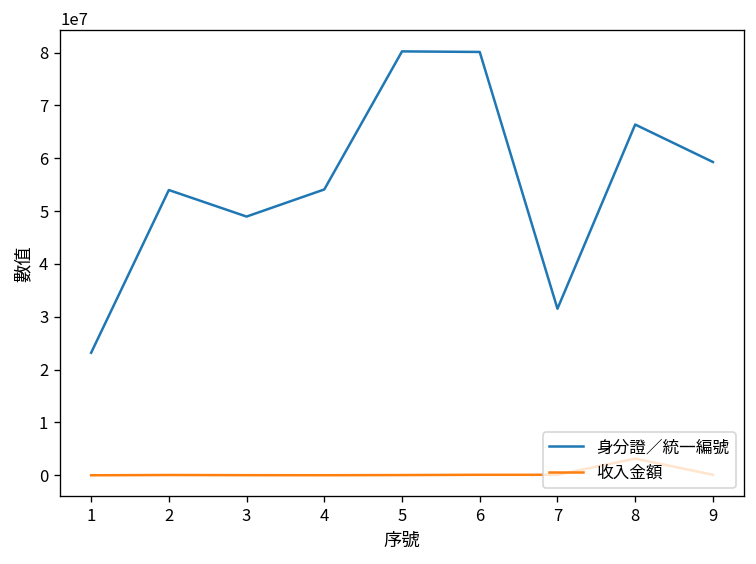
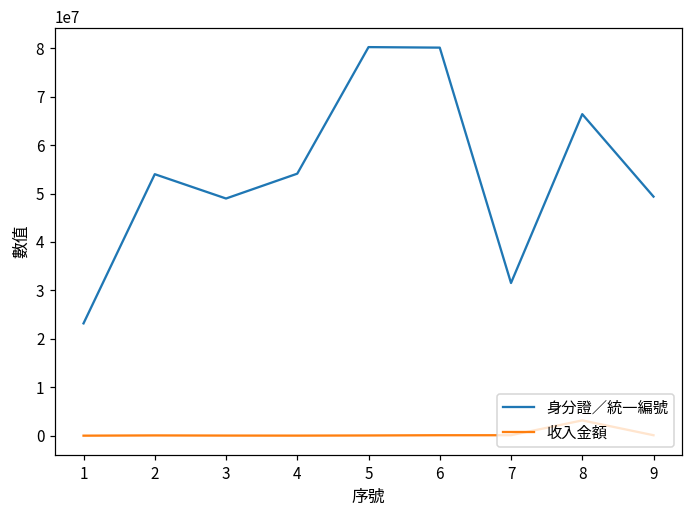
身分證／統一編號, 9: 59000000 -> 49000000
